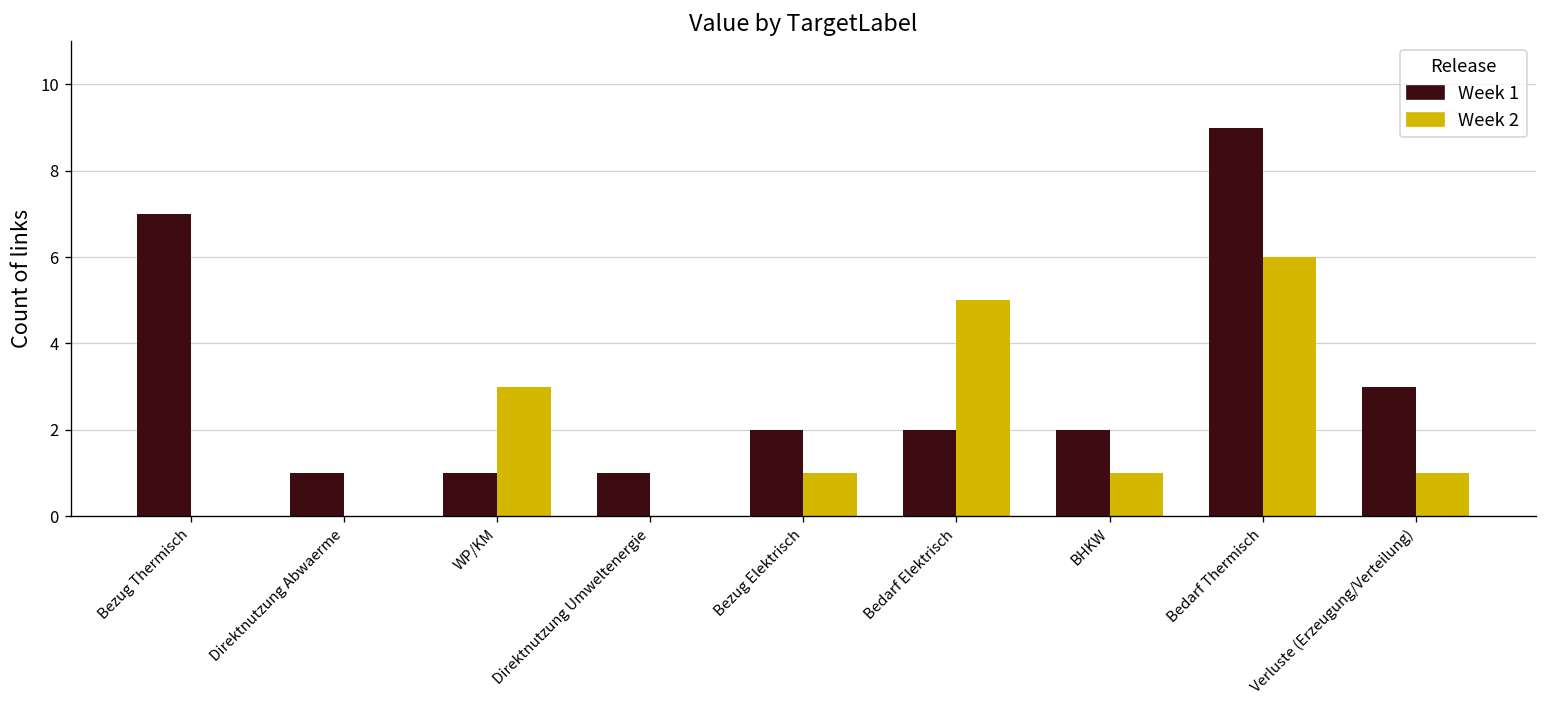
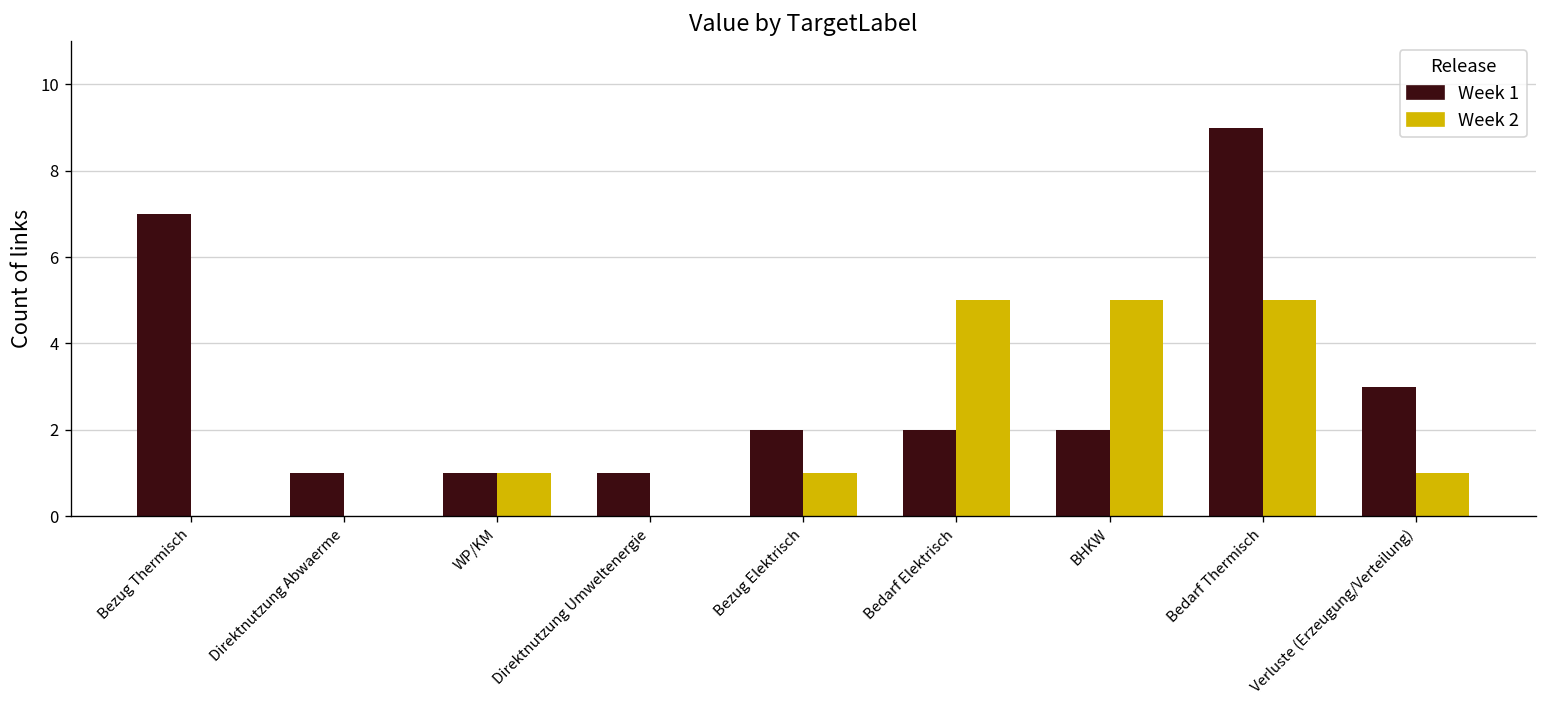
Week 2, WP/KM: 3 -> 1
Week 2, BHKW: 1 -> 5
Week 2, Bedarf Thermisch: 6 -> 5
